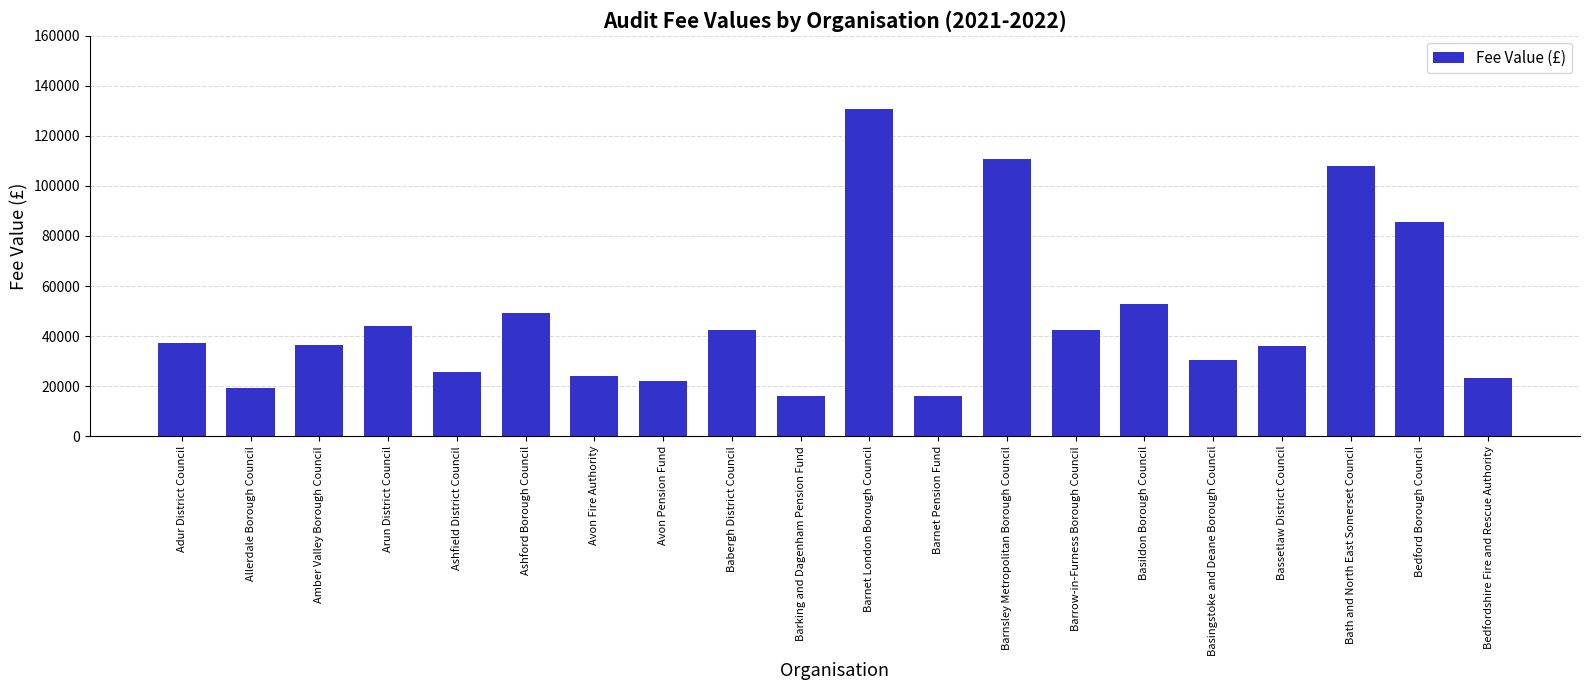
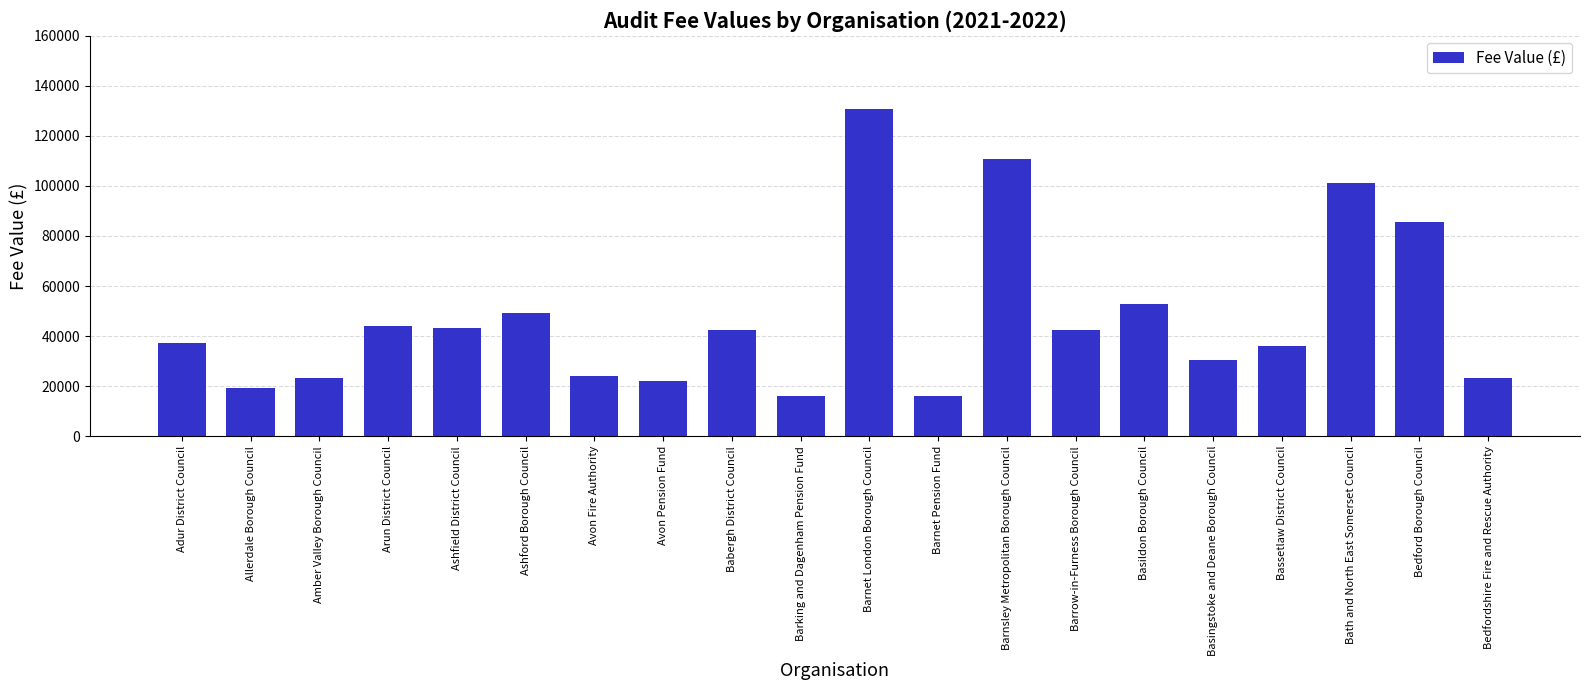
Amber Valley Borough Council: 37000 -> 23000
Ashfield District Council: 26000 -> 43000
Bath and North East Somerset Council: 108000 -> 101000
